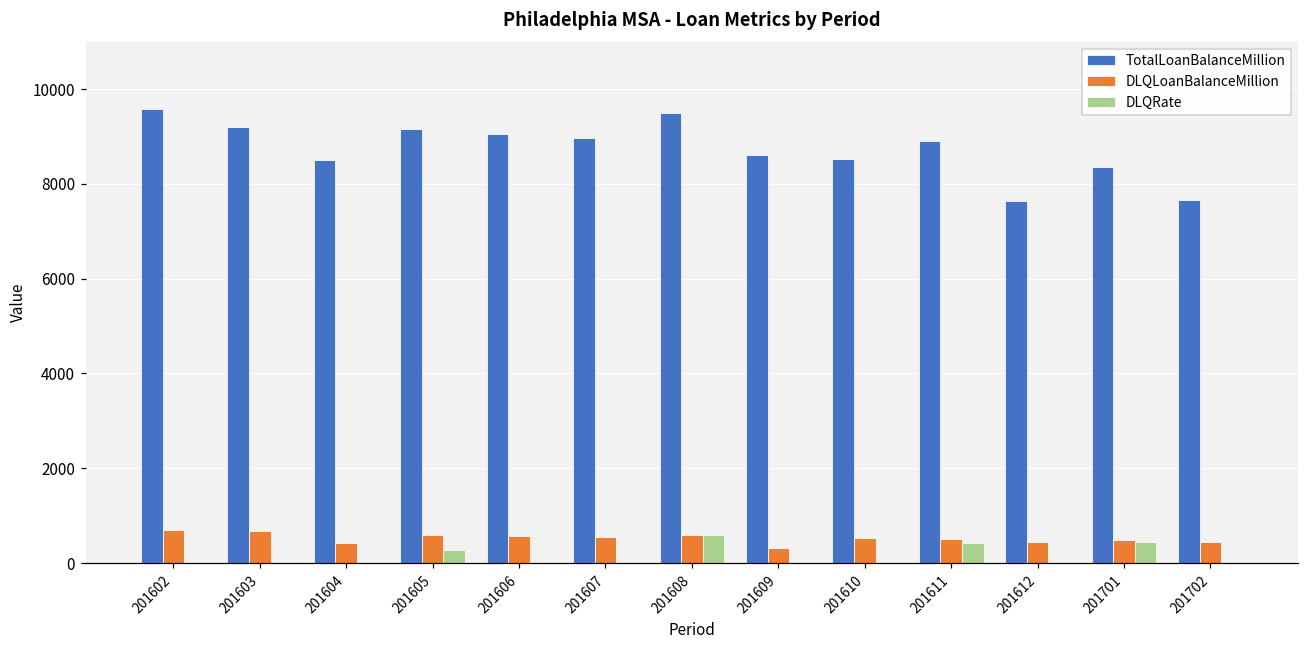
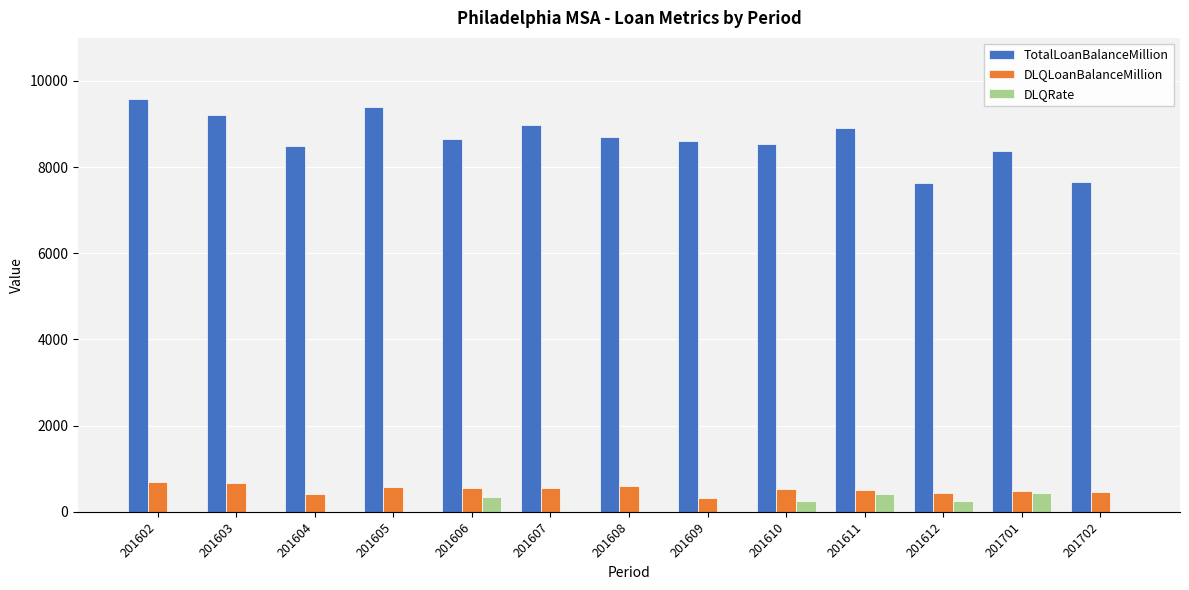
TotalLoanBalanceMillion, 201605: 9200 -> 9400
DLQRate, 201605: 300 -> 0
TotalLoanBalanceMillion, 201606: 9100 -> 8700
DLQRate, 201606: 0 -> 300
TotalLoanBalanceMillion, 201608: 9500 -> 8700
DLQRate, 201608: 600 -> 0
DLQRate, 201610: 0 -> 300
DLQRate, 201612: 0 -> 200
